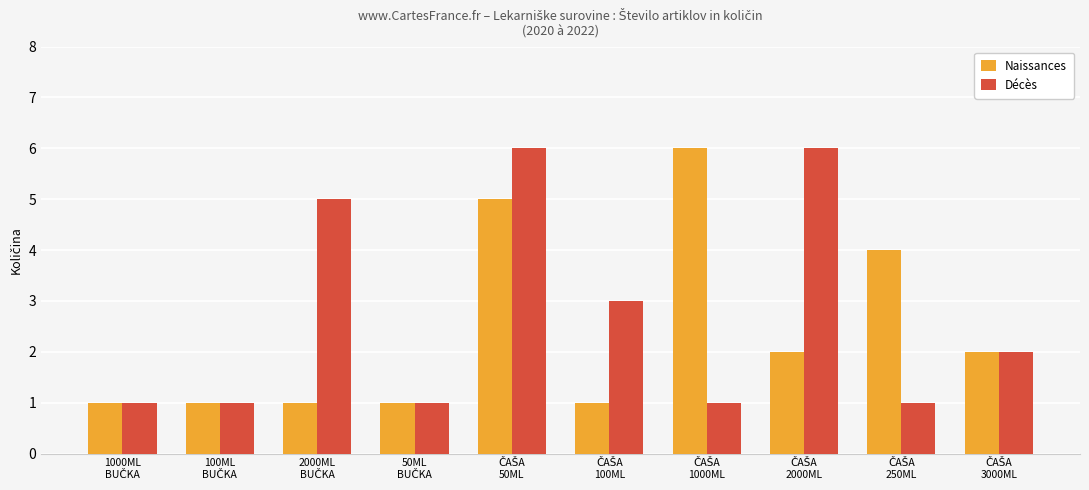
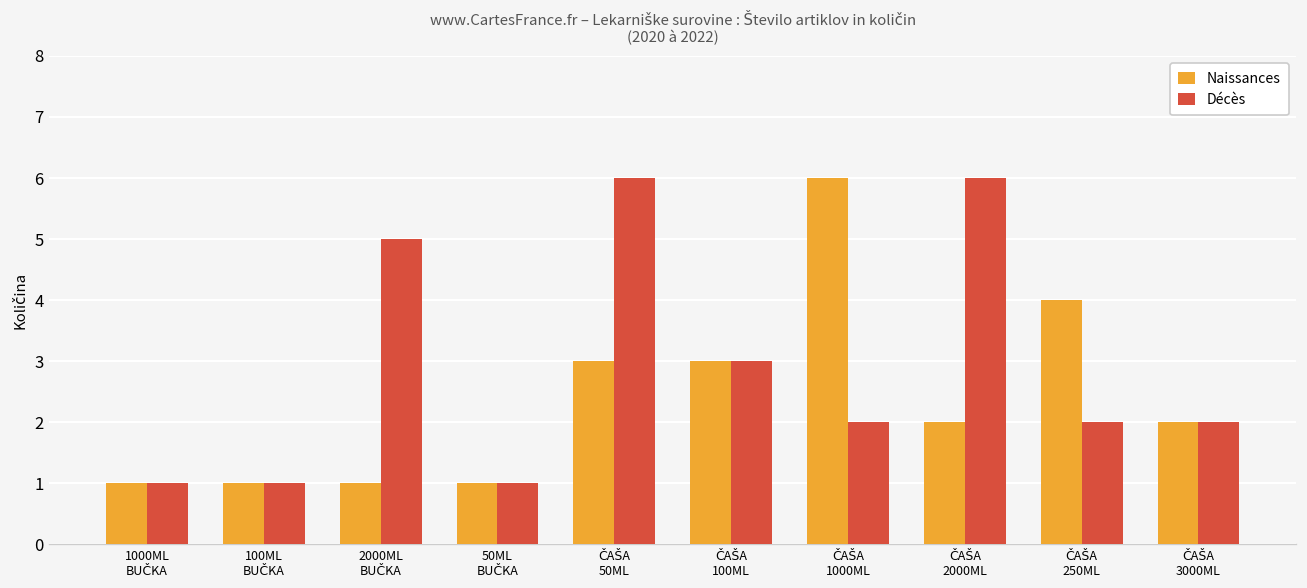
Naissances, ČAŠA 50ML: 5 -> 3
Naissances, ČAŠA 100ML: 1 -> 3
Décès, ČAŠA 1000ML: 1 -> 2
Décès, ČAŠA 250ML: 1 -> 2
